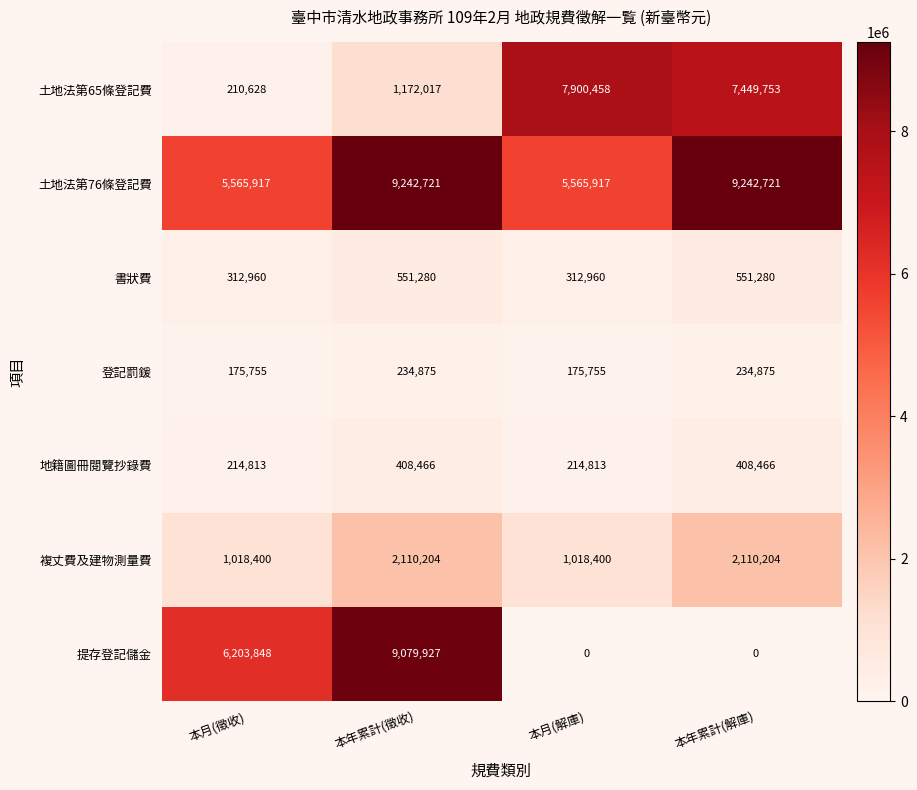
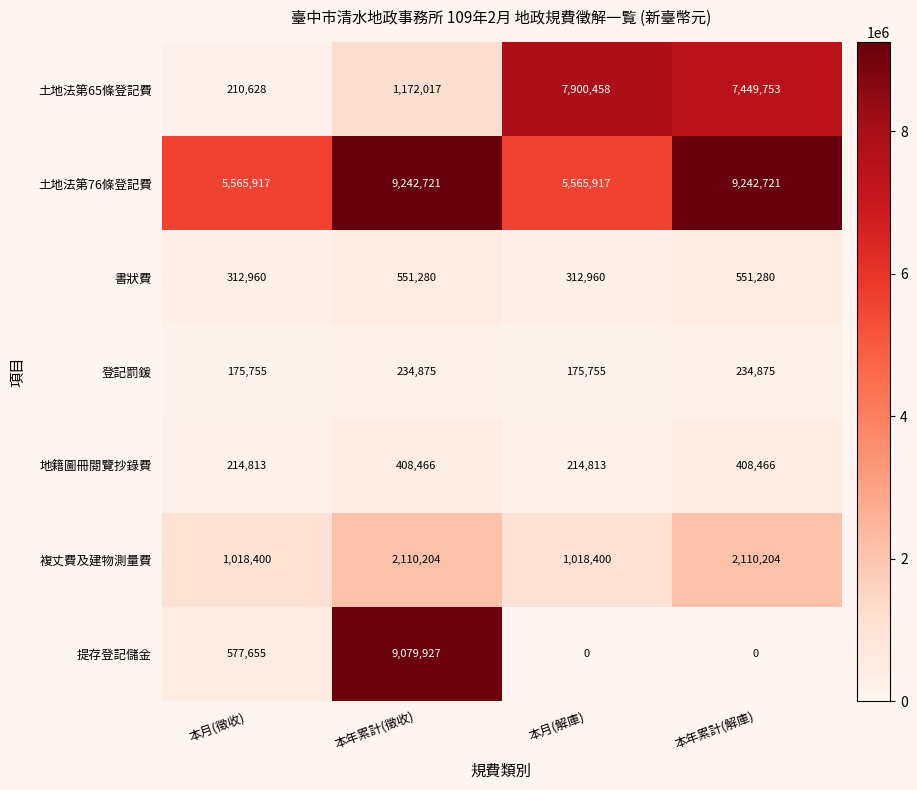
提存登記儲金, 本月(徵收): 6,203,848 -> 577,655
